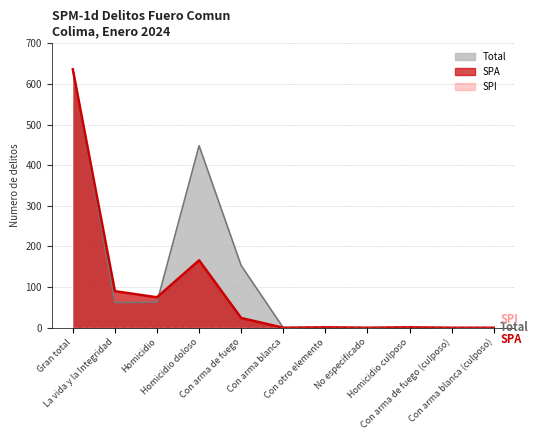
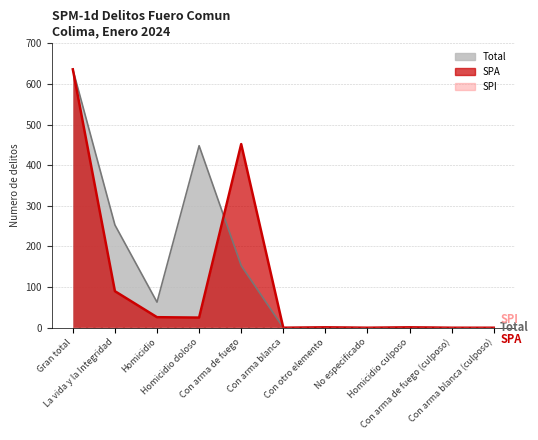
Total, La vida y la Integridad: 60 -> 250
SPA, Homicidio: 80 -> 30
SPA, Homicidio doloso: 170 -> 30
SPA, Con arma de fuego: 20 -> 450
